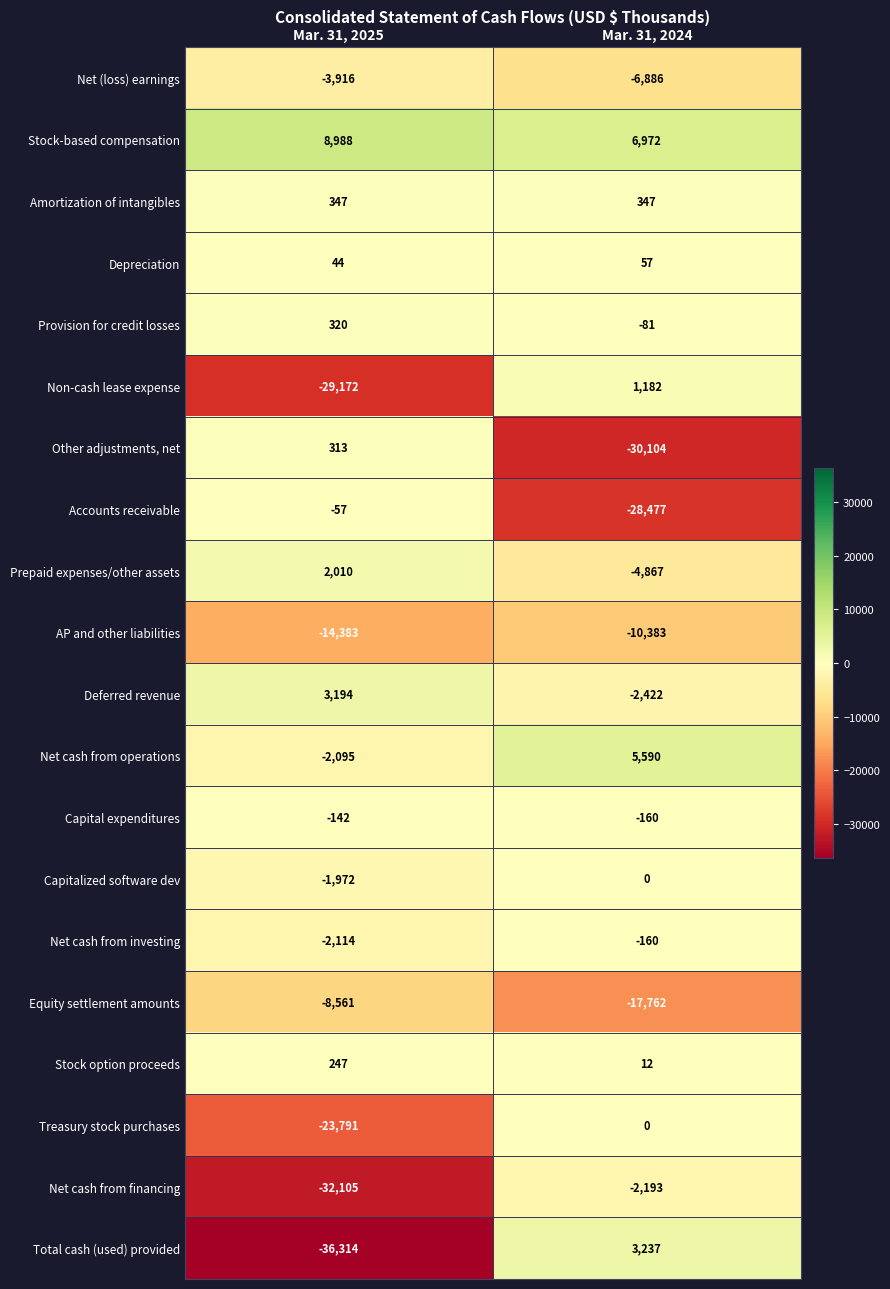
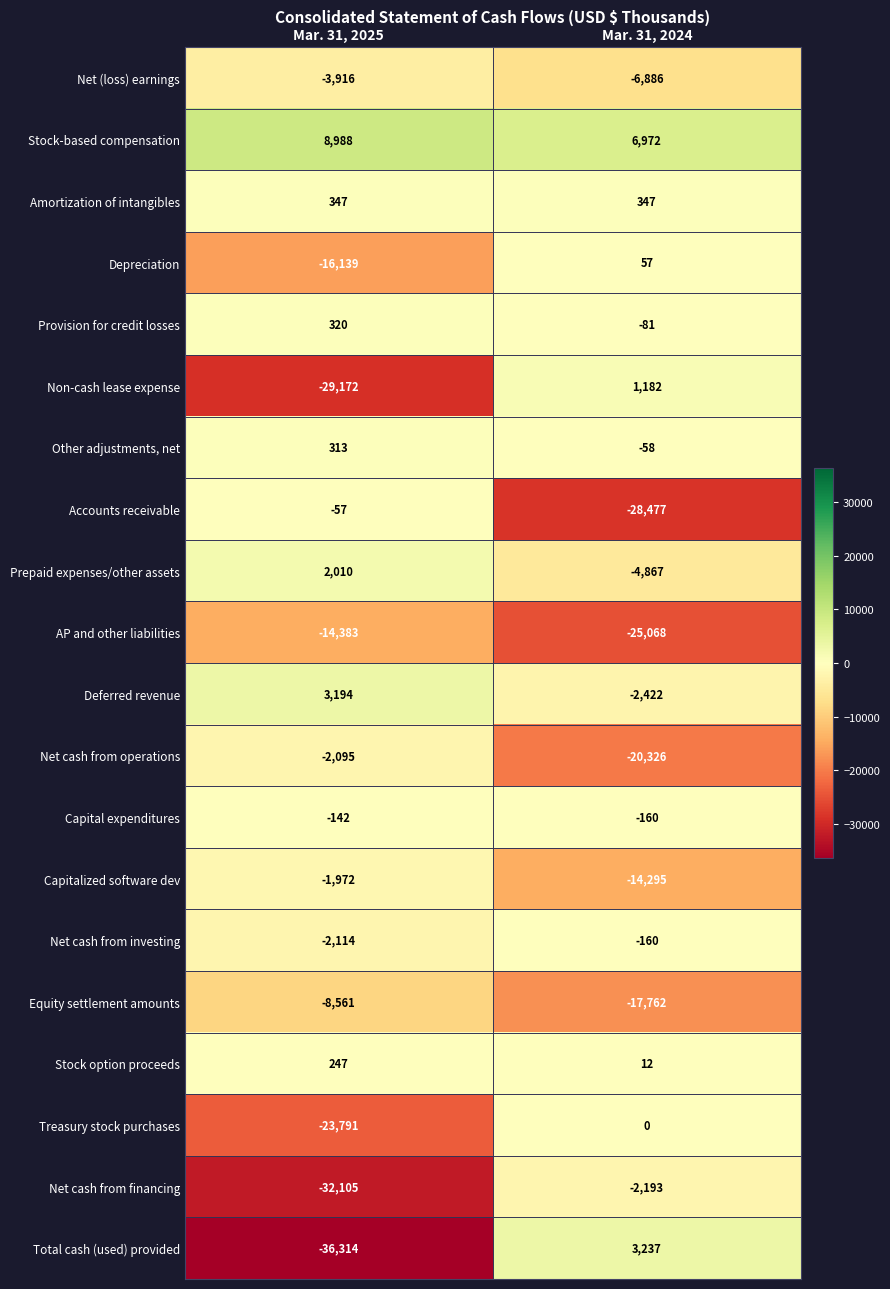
Depreciation, Mar. 31, 2025: 44 -> -16,139
Other adjustments, net, Mar. 31, 2024: -30,104 -> -58
AP and other liabilities, Mar. 31, 2024: -10,383 -> -25,068
Net cash from operations, Mar. 31, 2024: 5,590 -> -20,326
Capitalized software dev, Mar. 31, 2024: 0 -> -14,295
